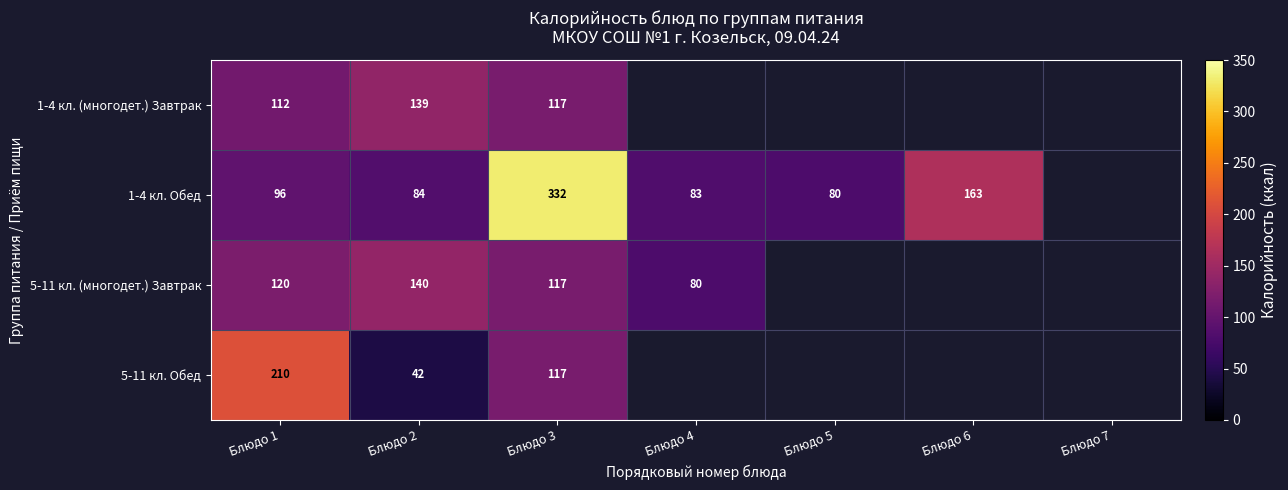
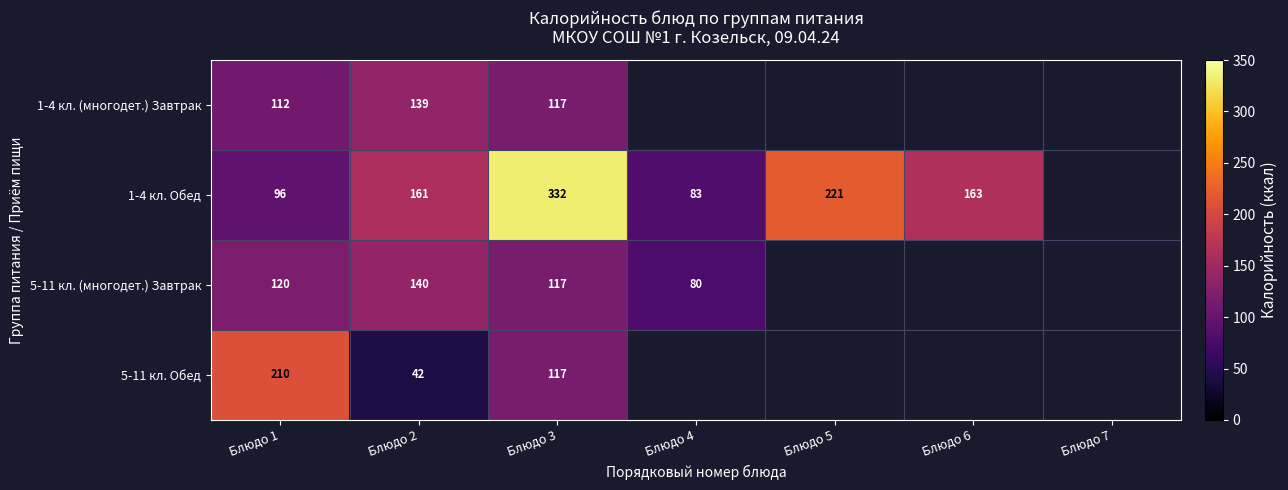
1-4 кл. Обед, Блюдо 2: 84 -> 161
1-4 кл. Обед, Блюдо 5: 80 -> 221
